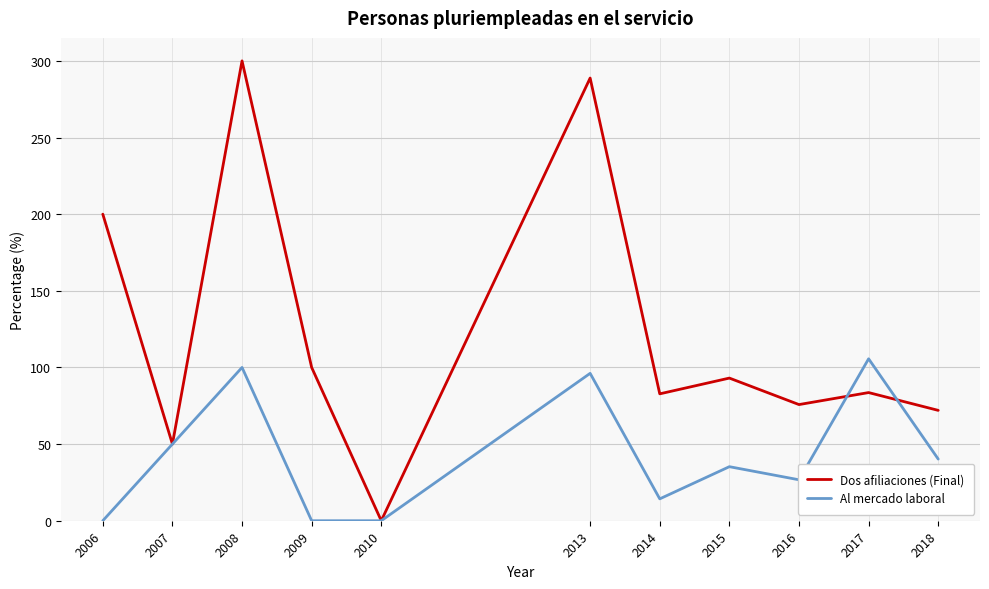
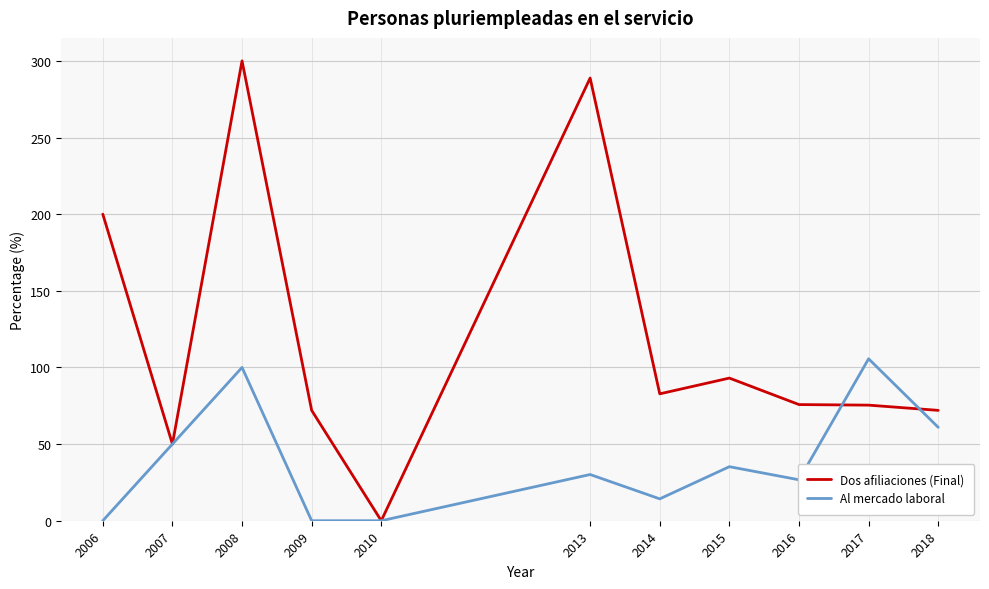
Dos afiliaciones (Final), 2009: 100 -> 72
Al mercado laboral, 2013: 96 -> 30
Dos afiliaciones (Final), 2017: 84 -> 75
Al mercado laboral, 2018: 40 -> 61
